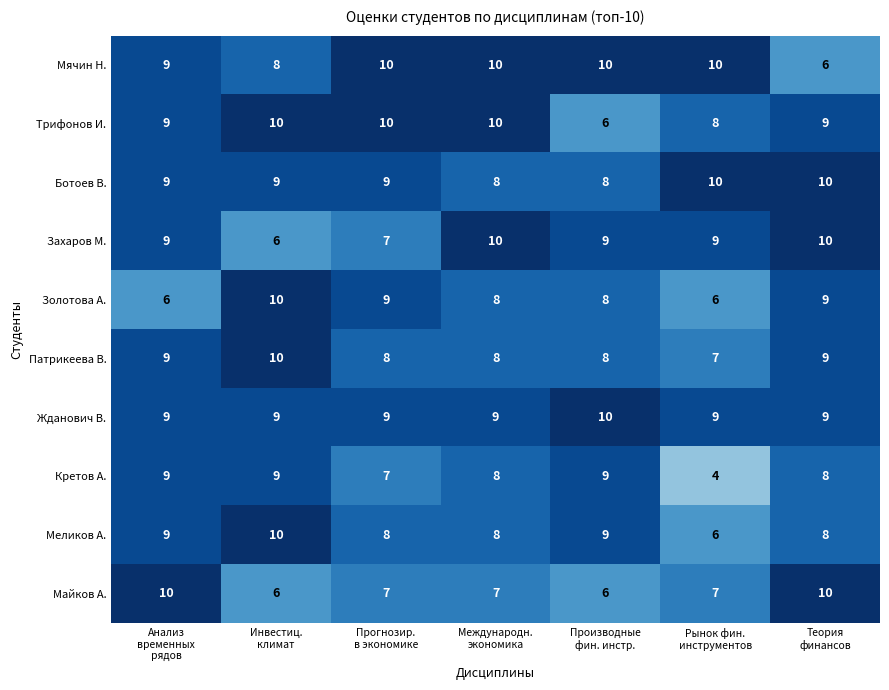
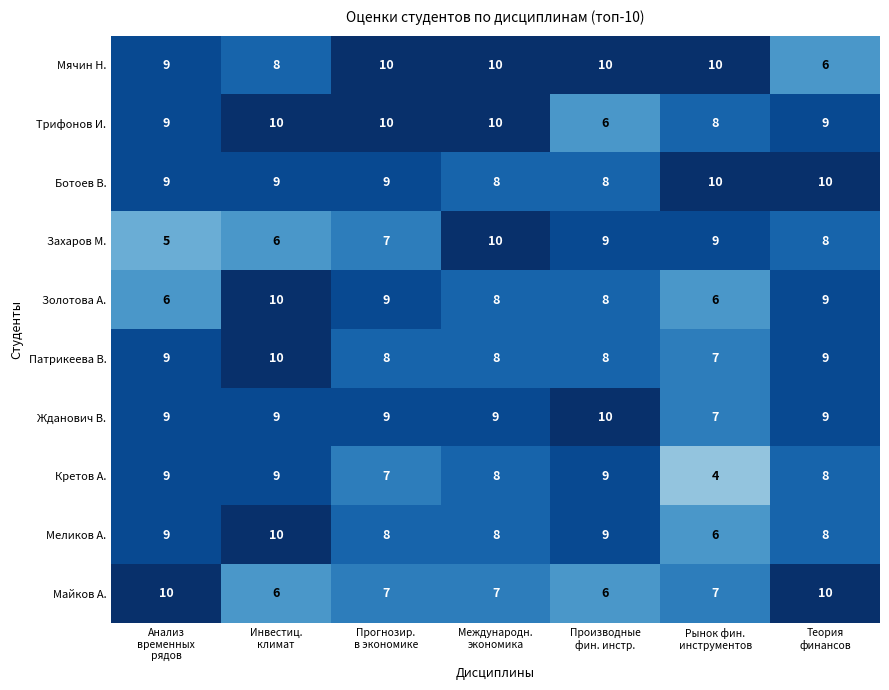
Захаров М., Анализ временных рядов: 9 -> 5
Захаров М., Теория финансов: 10 -> 8
Жданович В., Рынок фин. инструментов: 9 -> 7
